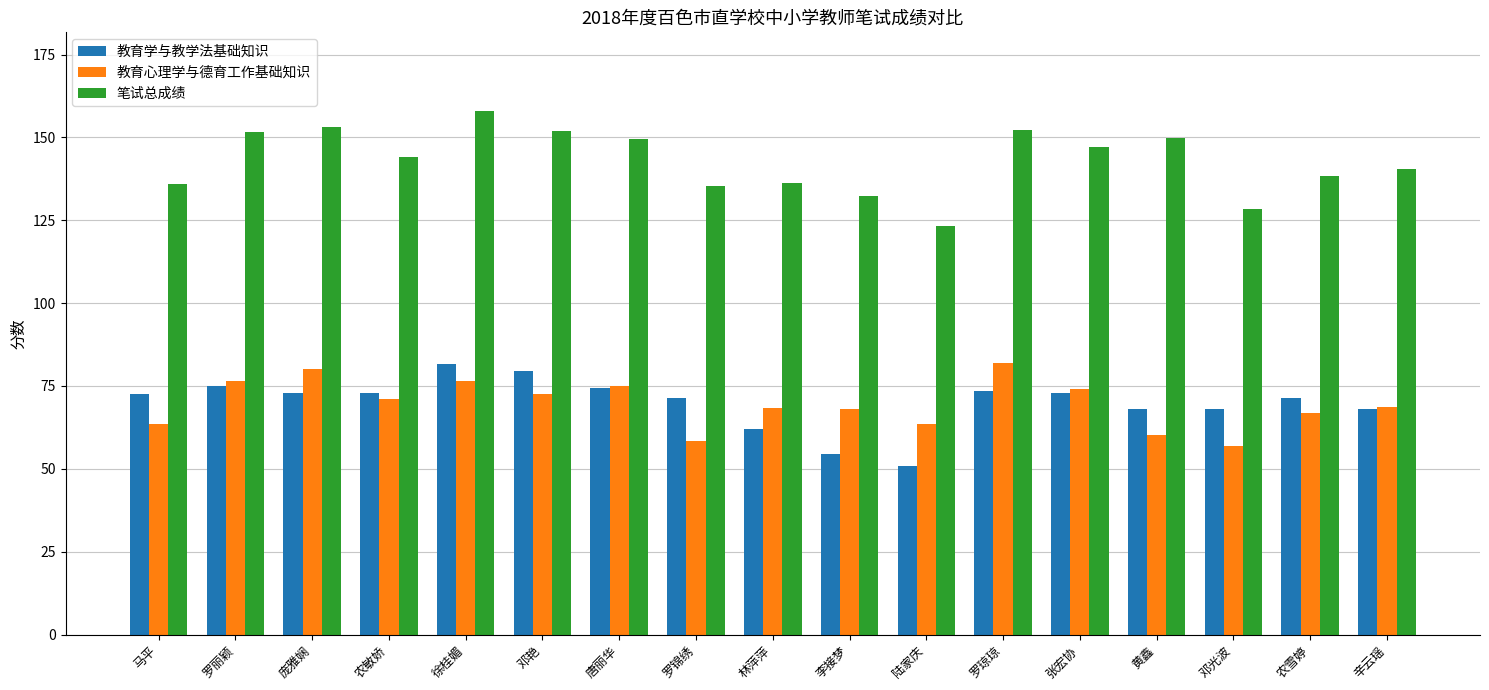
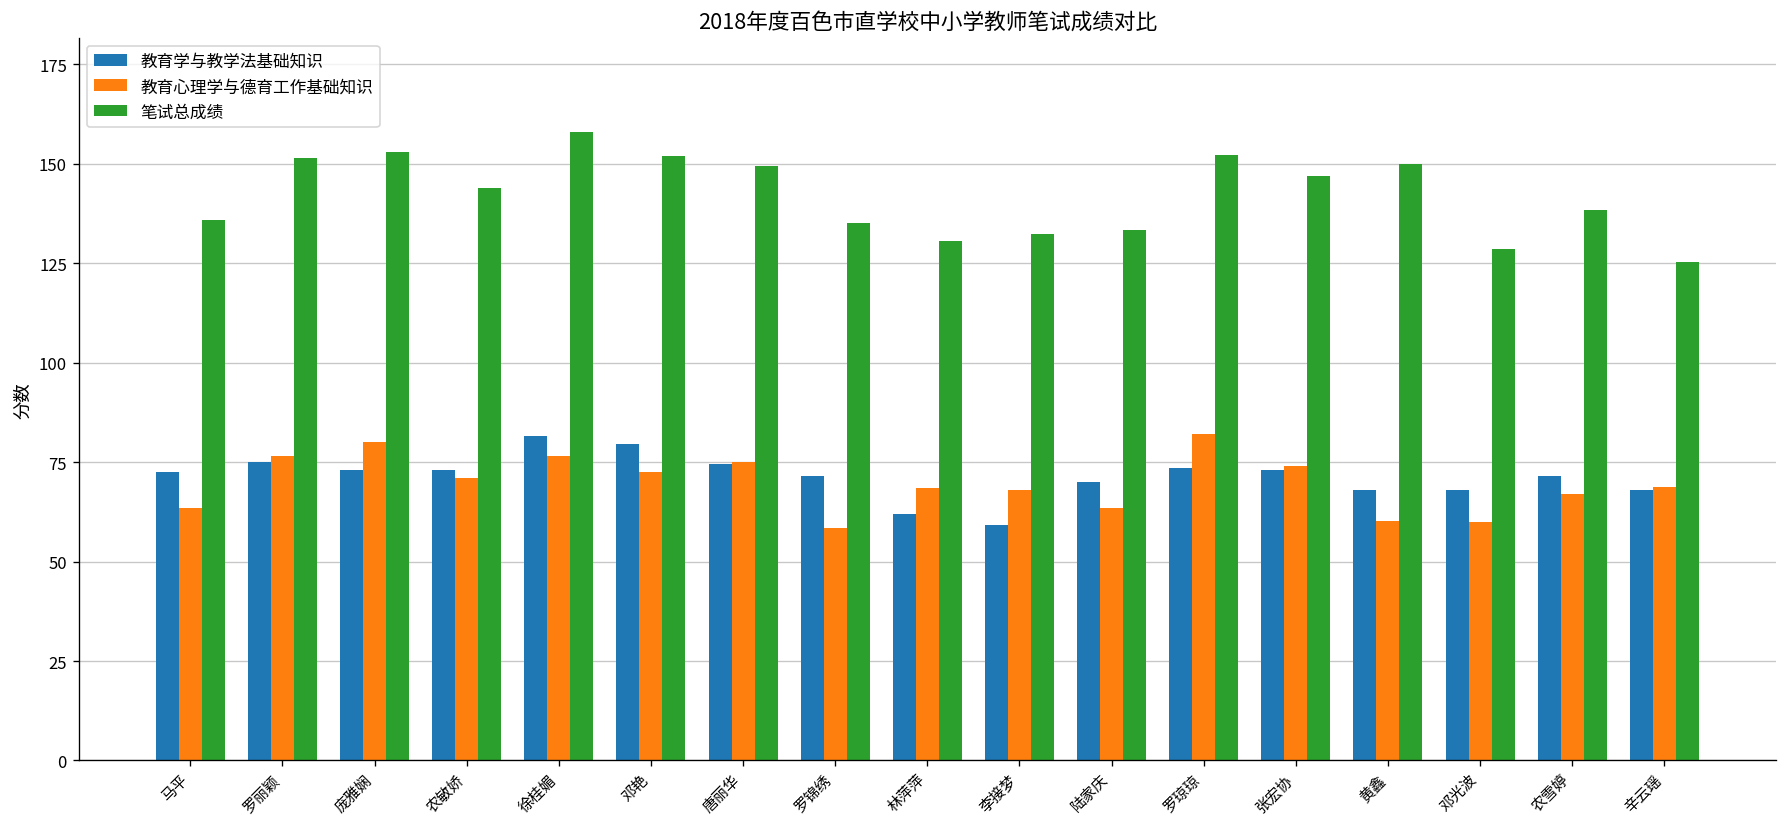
笔试总成绩, 林萍萍: 136 -> 131
教育学与教学法基础知识, 李接梦: 55 -> 59
教育学与教学法基础知识, 陆家庆: 51 -> 70
笔试总成绩, 陆家庆: 123 -> 134
教育心理学与德育工作基础知识, 邓光波: 57 -> 60
笔试总成绩, 辛云瑶: 141 -> 125
